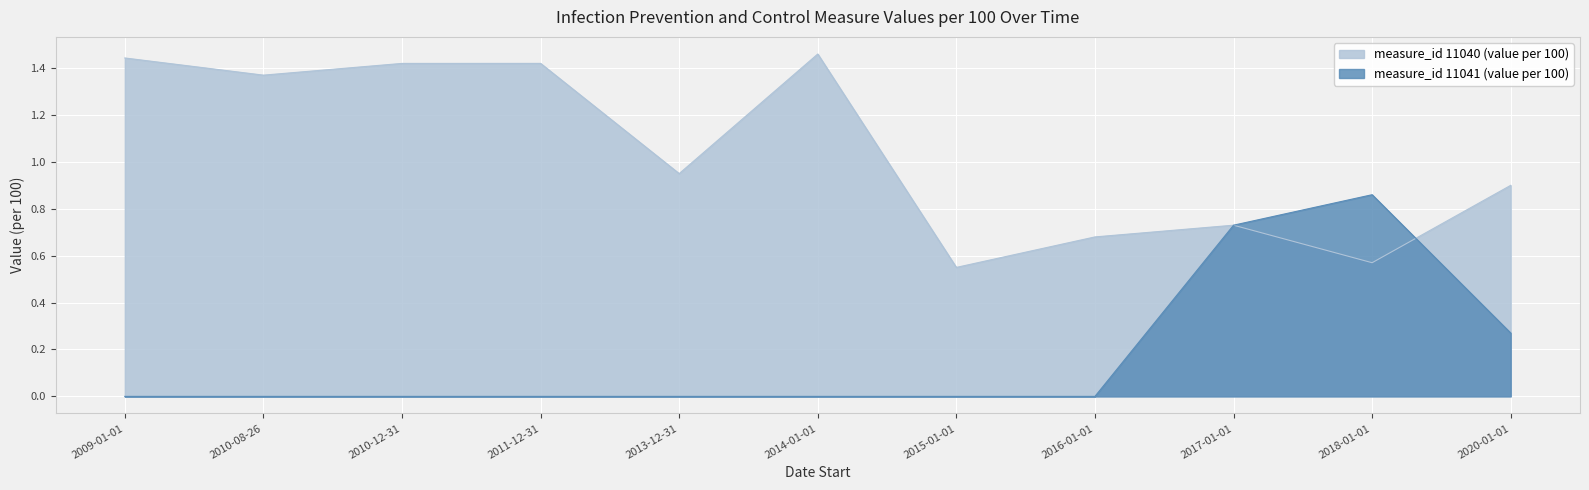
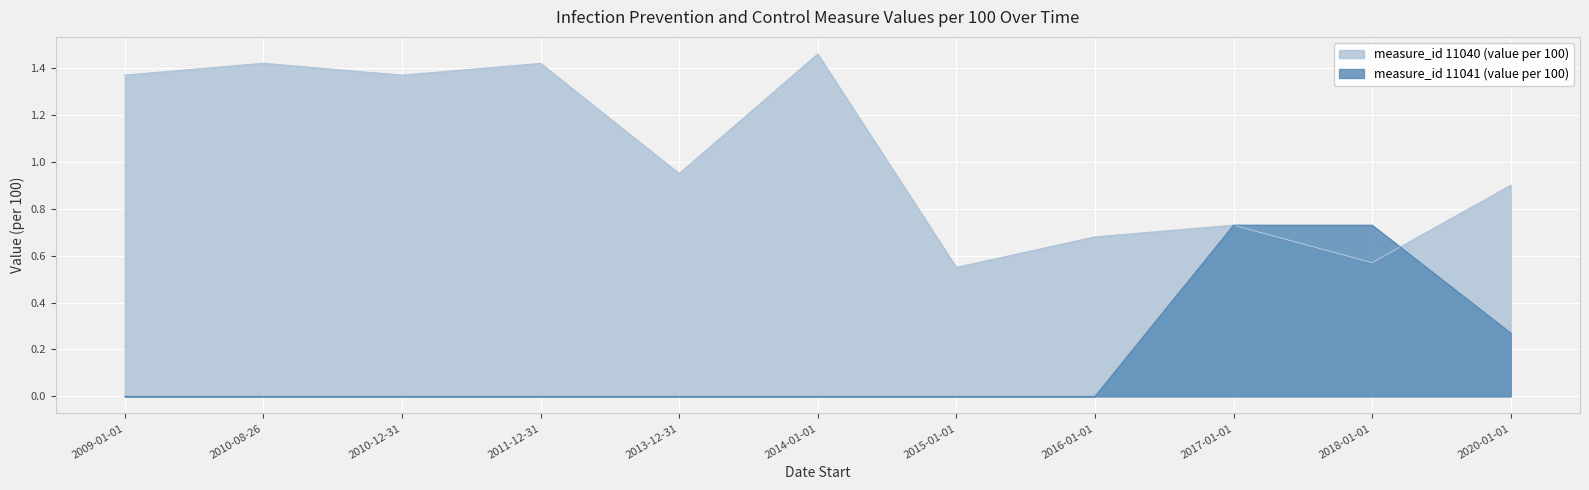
measure_id 11040 (value per 100), 2009-01-01: 1.44 -> 1.37
measure_id 11040 (value per 100), 2010-08-26: 1.37 -> 1.42
measure_id 11040 (value per 100), 2010-12-31: 1.42 -> 1.37
measure_id 11041 (value per 100), 2018-01-01: 0.86 -> 0.73
